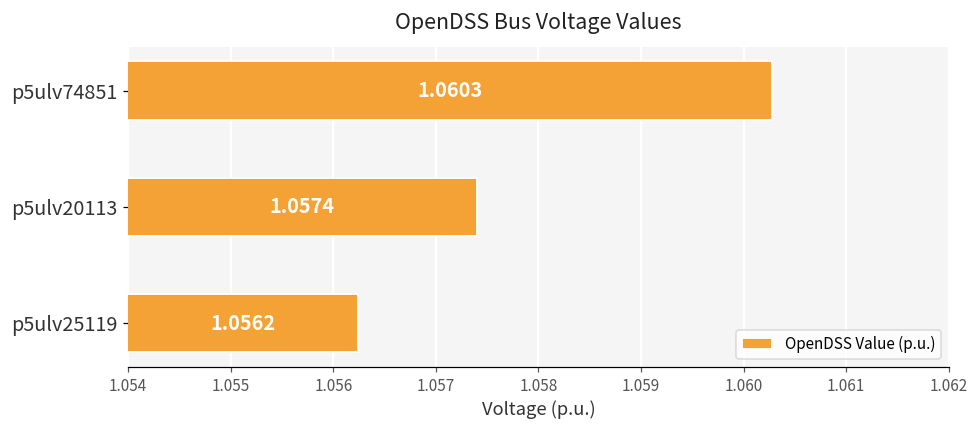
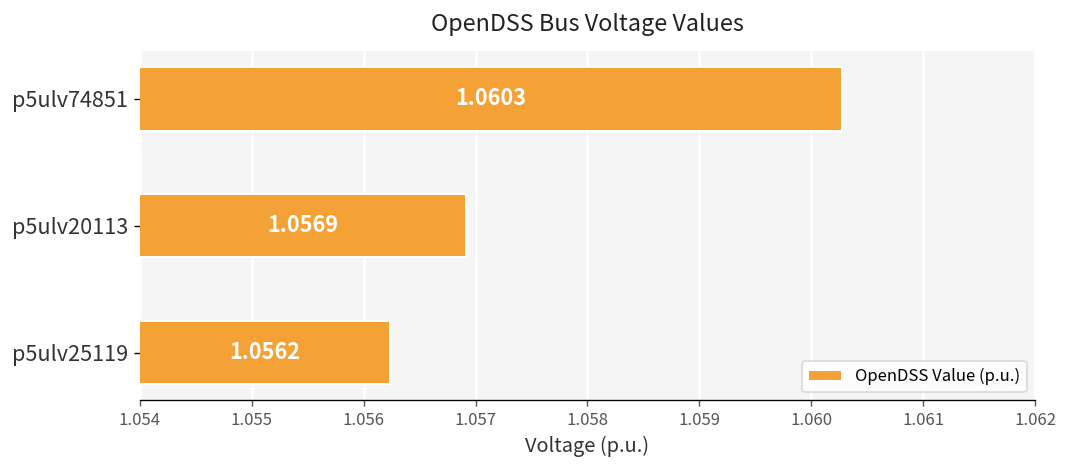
p5ulv20113: 1.0574 -> 1.0569
